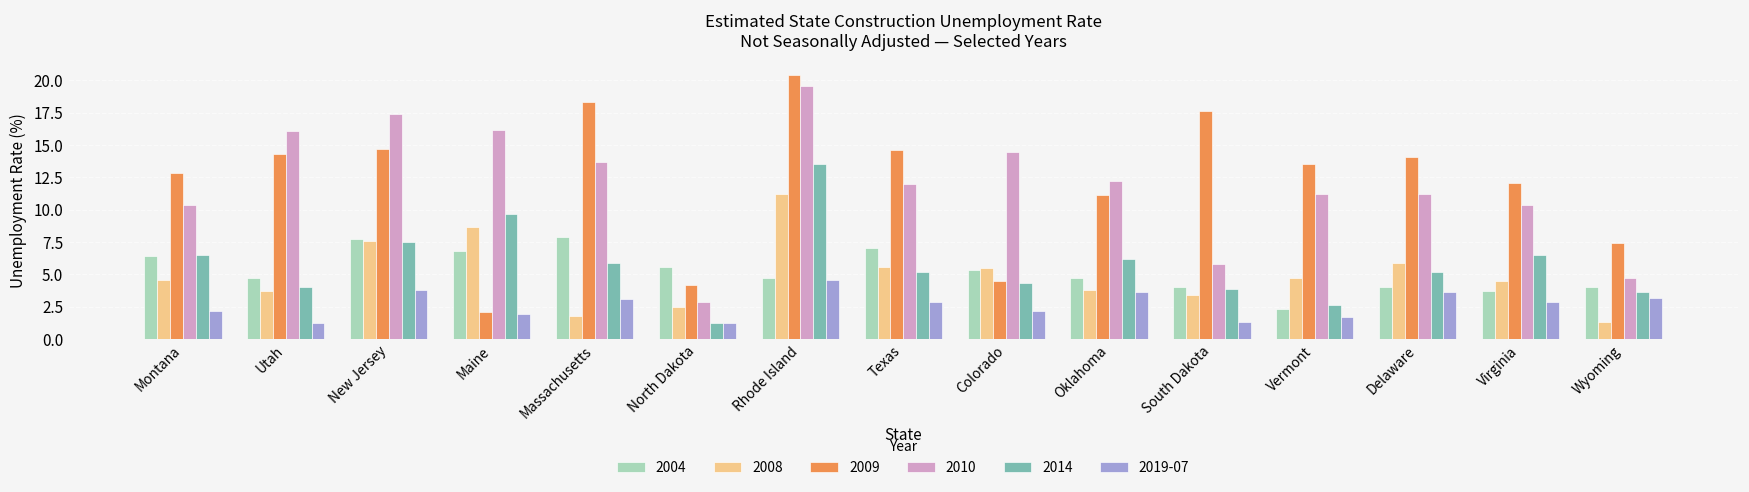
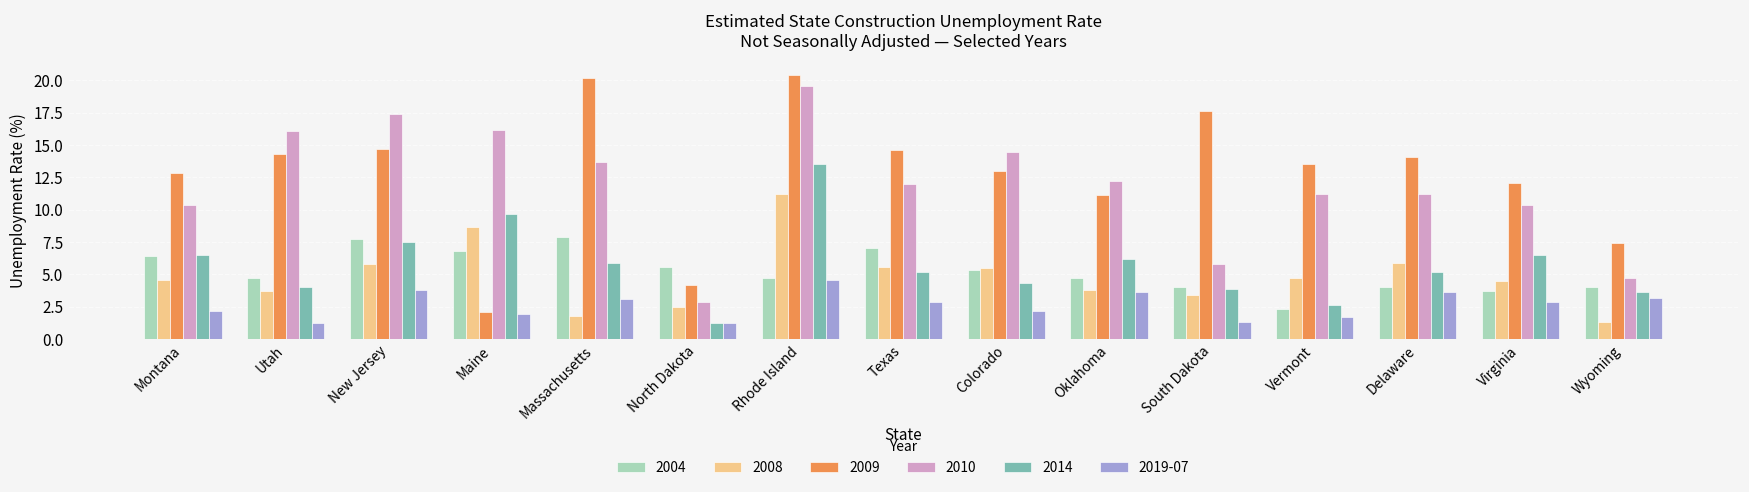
2008, New Jersey: 7.6 -> 5.8
2009, Massachusetts: 18.3 -> 20.2
2009, Colorado: 4.5 -> 13.0
